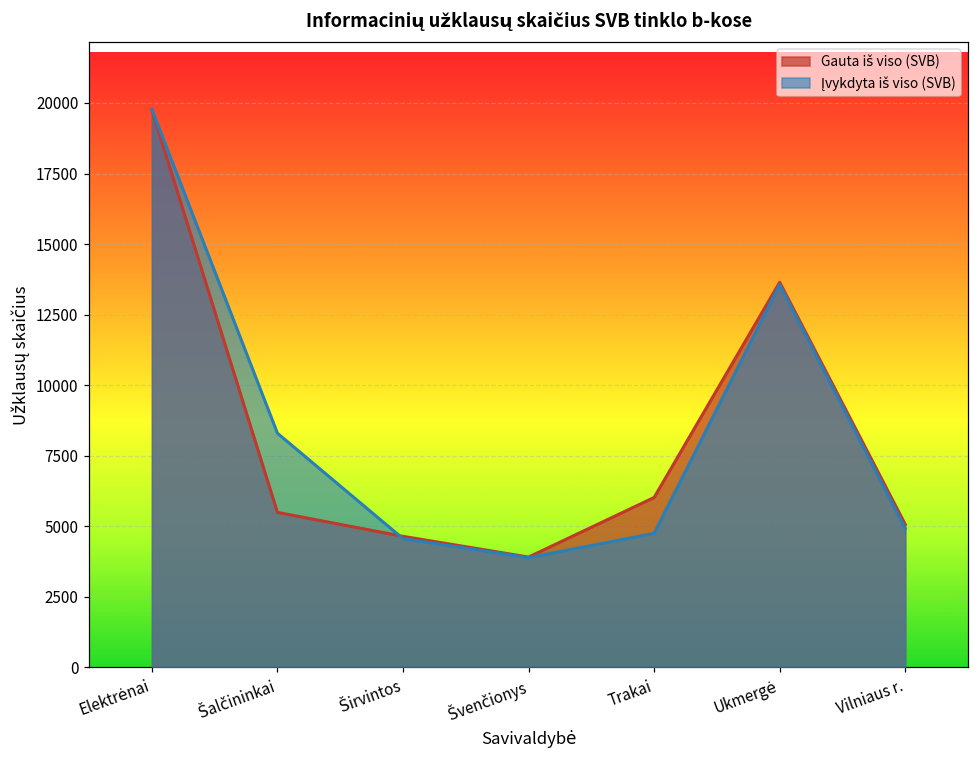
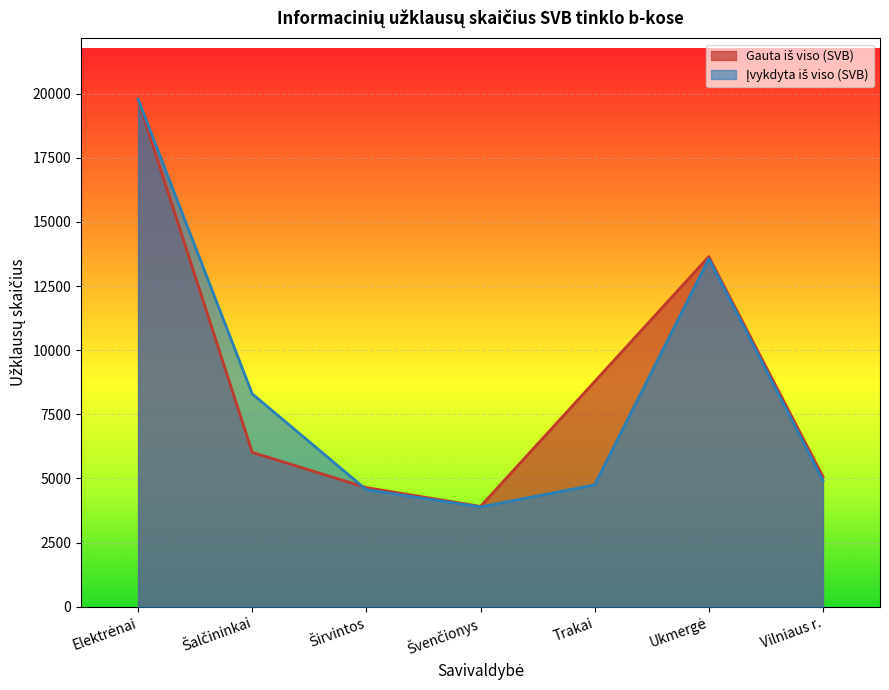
Gauta iš viso (SVB), Šalčininkai: 5500 -> 6000
Gauta iš viso (SVB), Trakai: 6000 -> 8800
